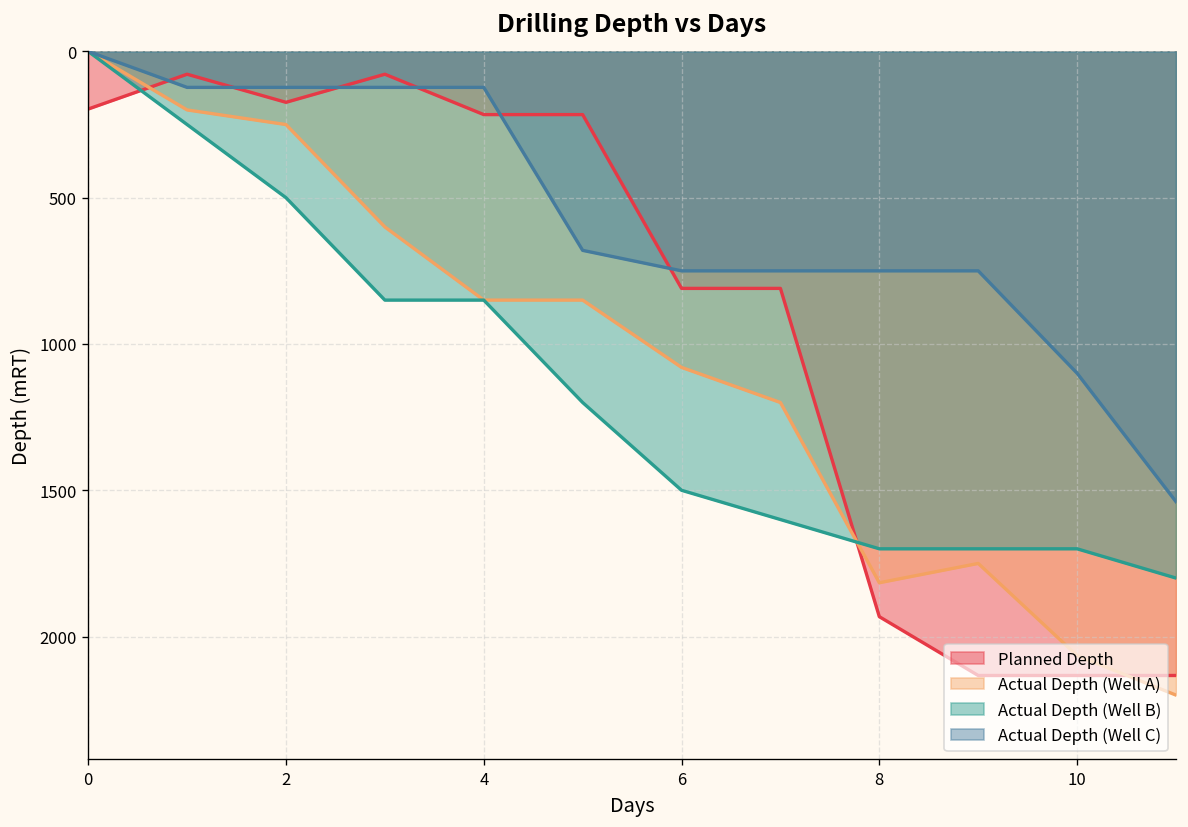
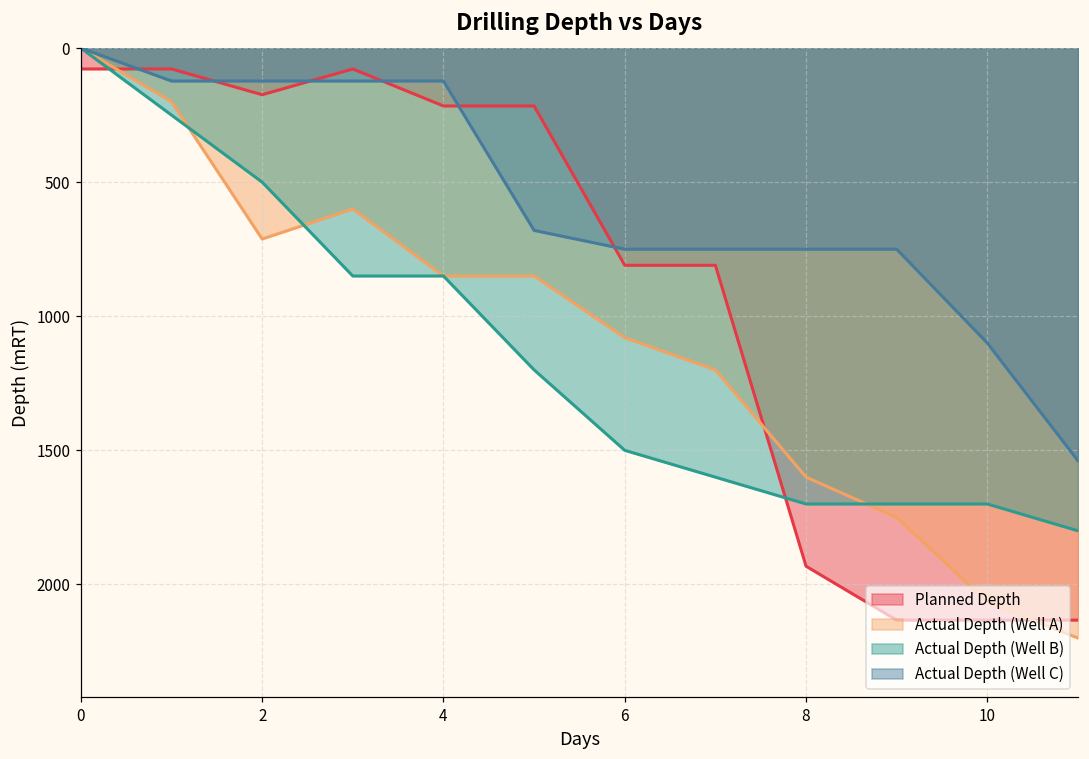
Planned Depth, 0: 200 -> 80
Actual Depth (Well A), 2: 250 -> 710
Actual Depth (Well A), 8: 1820 -> 1600
